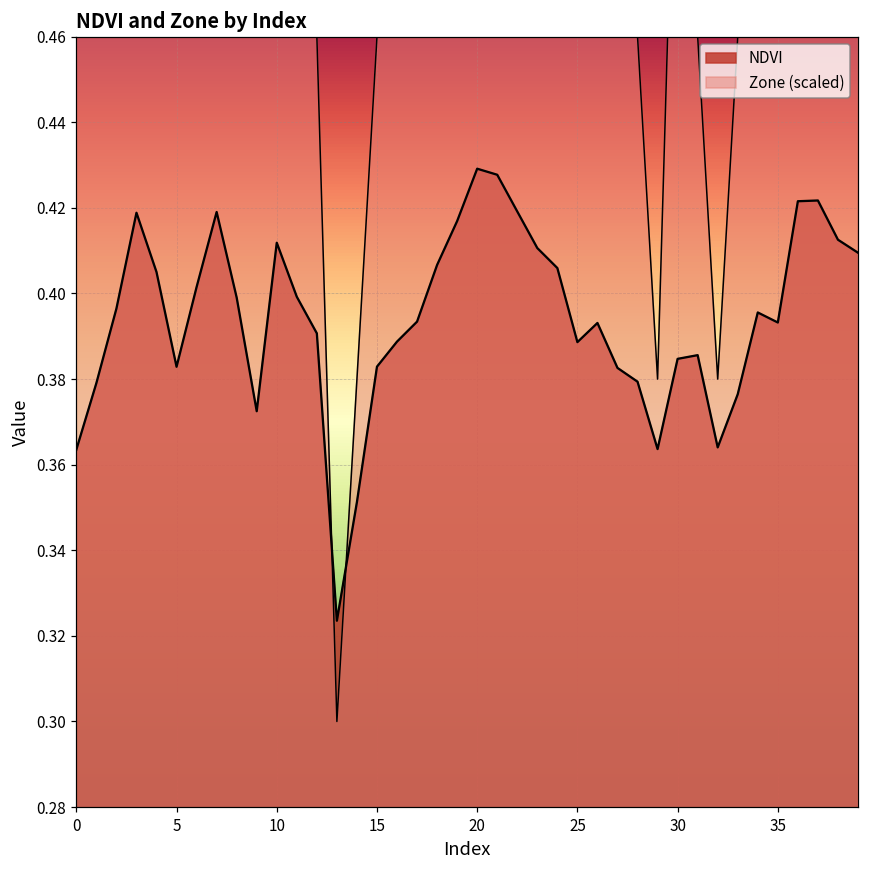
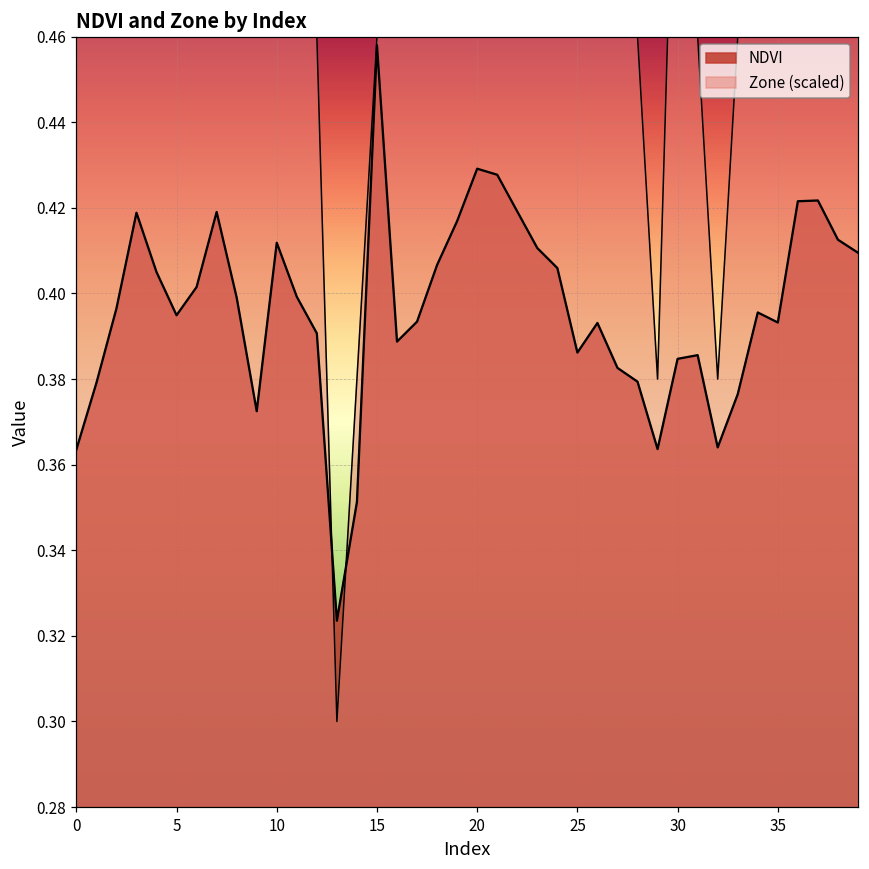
NDVI, 5: 0.383 -> 0.395
NDVI, 15: 0.383 -> 0.458
NDVI, 25: 0.389 -> 0.386
